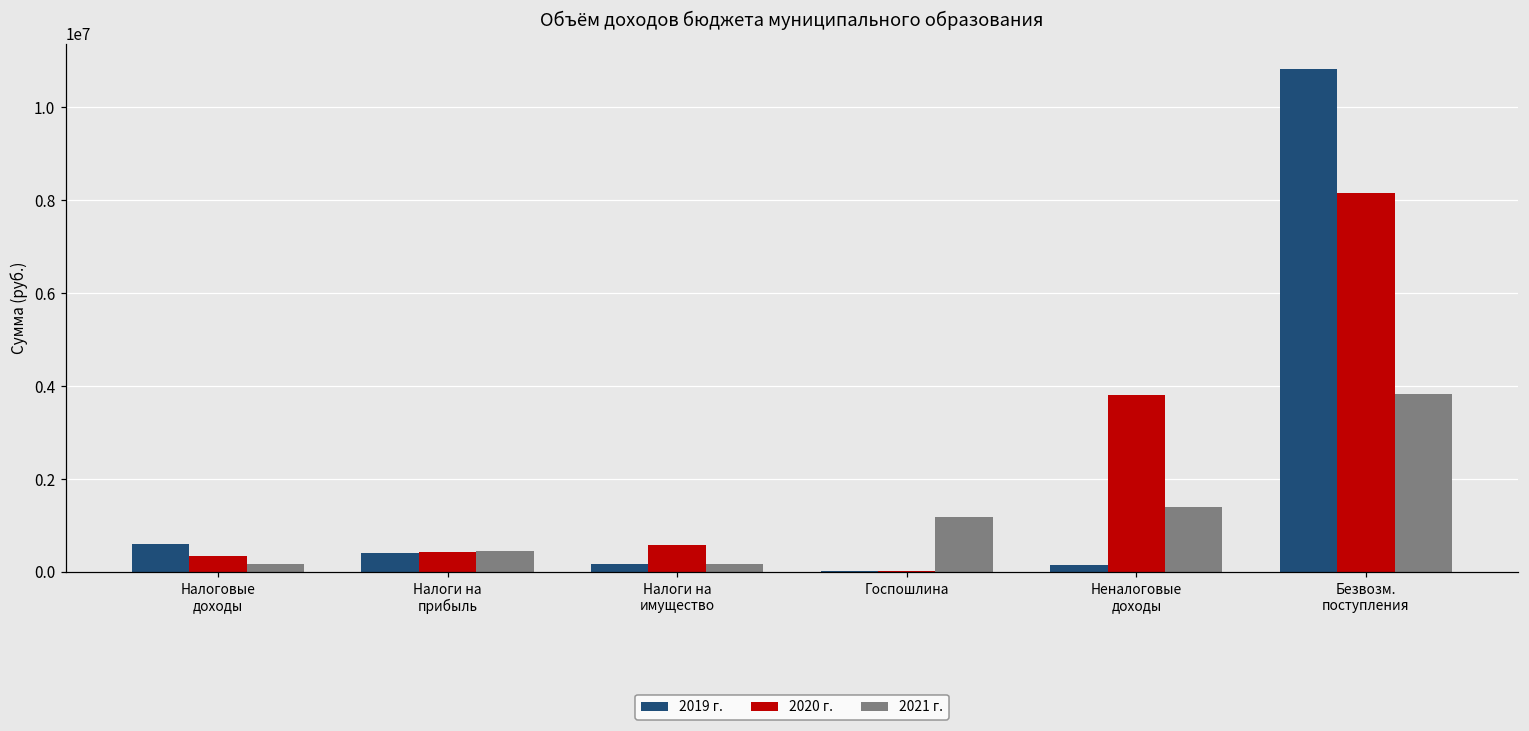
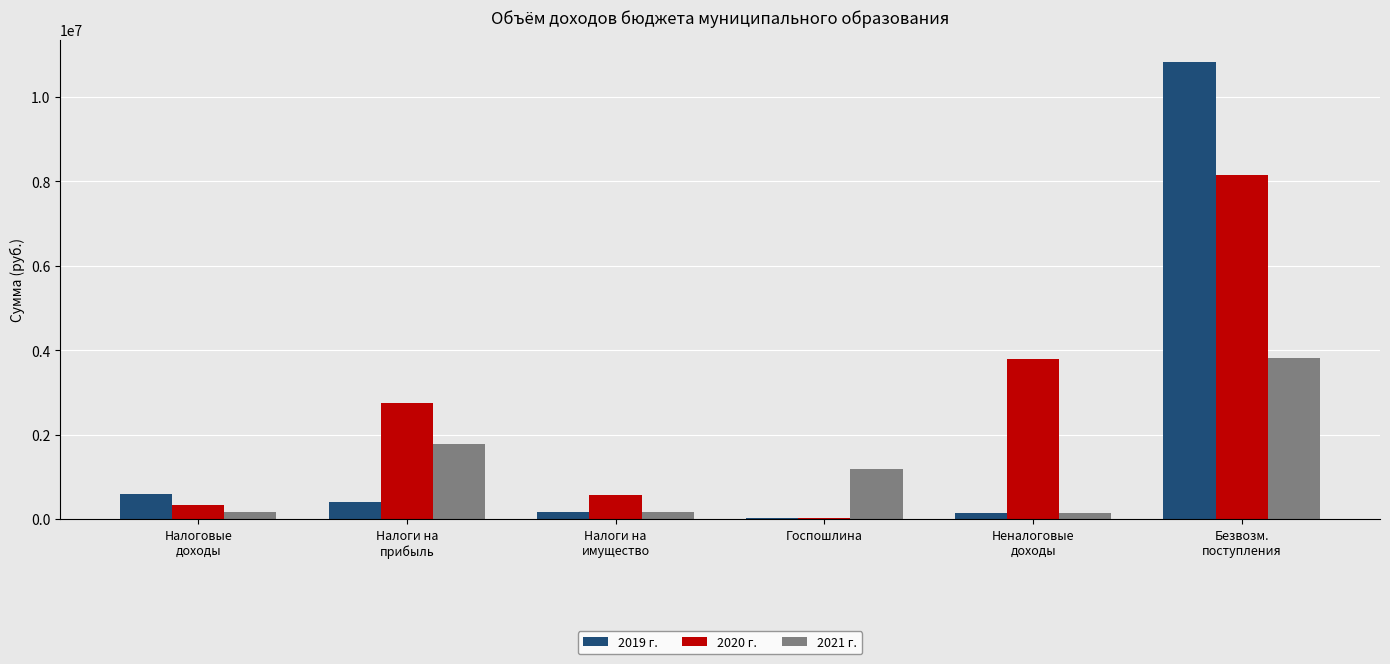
2020 г., Налоги на прибыль: 400000 -> 2700000
2021 г., Налоги на прибыль: 400000 -> 1800000
2021 г., Неналоговые доходы: 1400000 -> 200000
